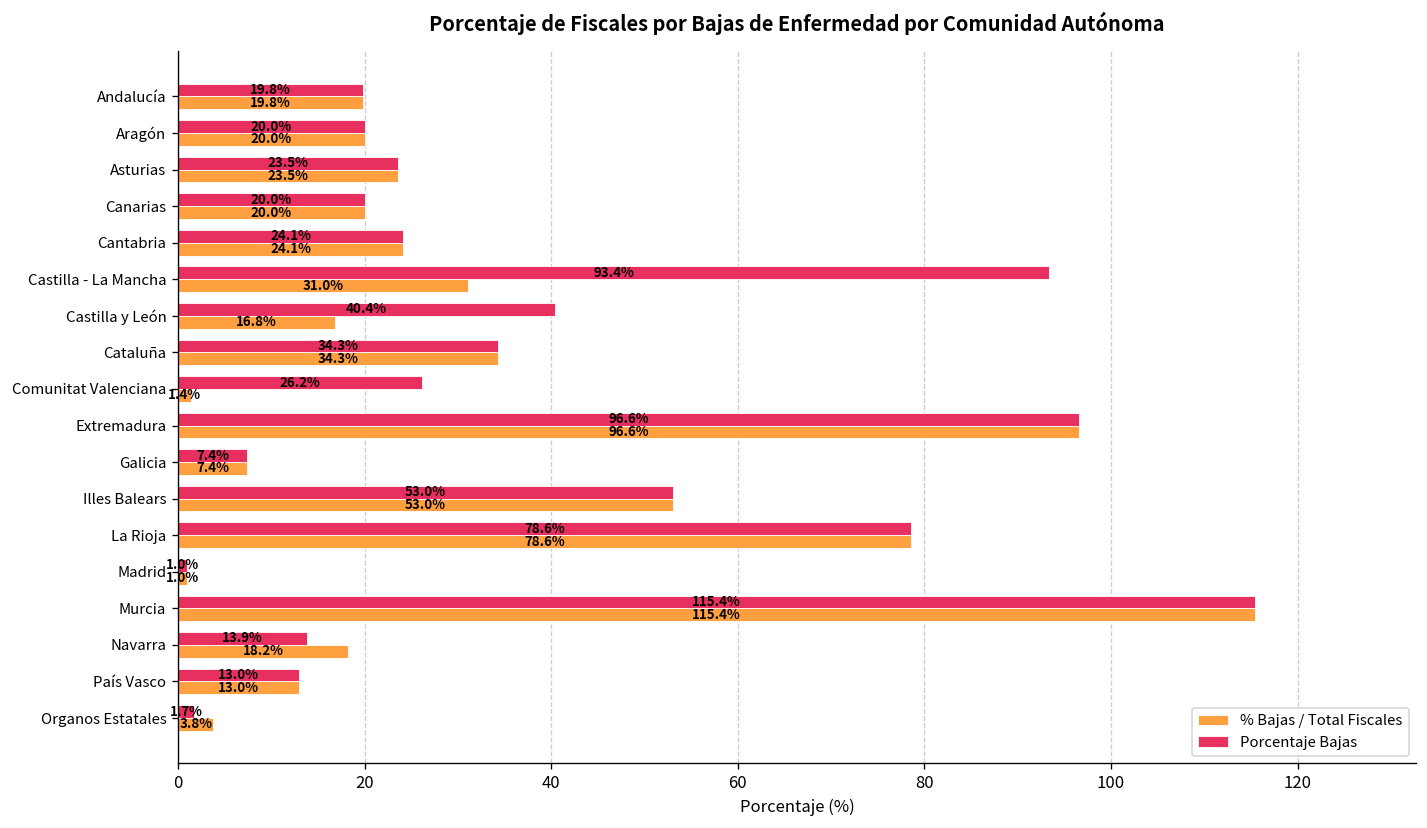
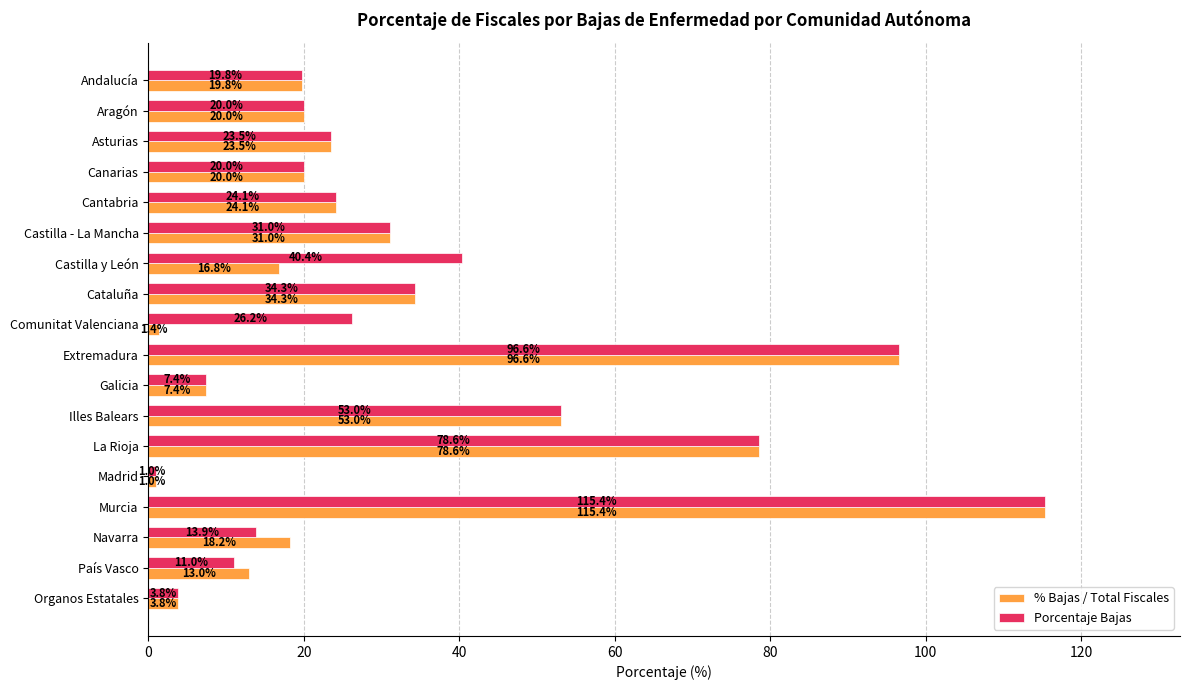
Porcentaje Bajas, Castilla - La Mancha: 93.4% -> 31.0%
Porcentaje Bajas, País Vasco: 13.0% -> 11.0%
Porcentaje Bajas, Organos Estatales: 1.7% -> 3.8%
